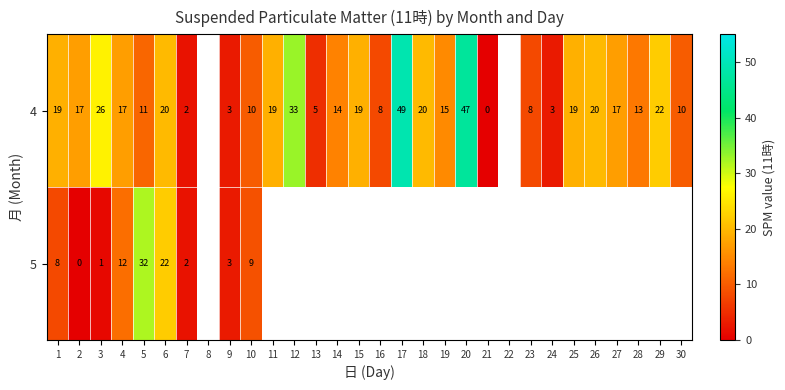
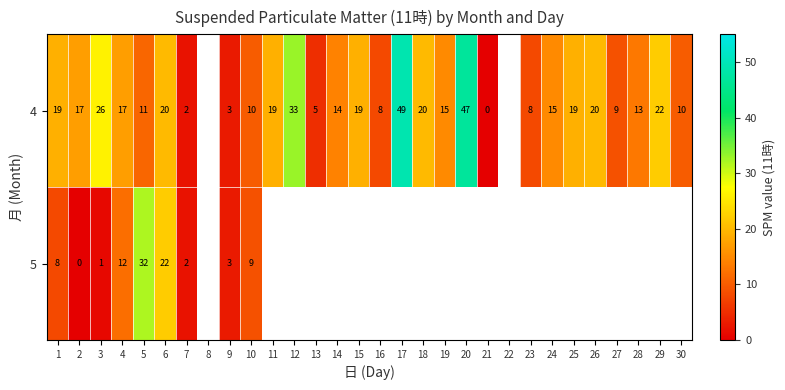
4, 24: 3 -> 15
4, 27: 17 -> 9
